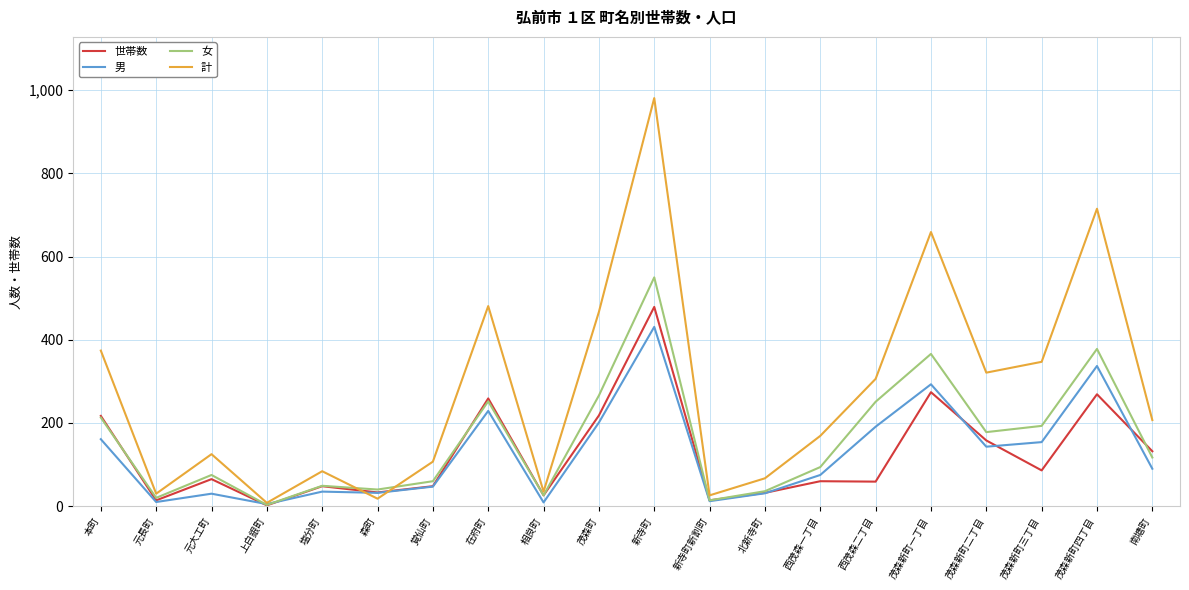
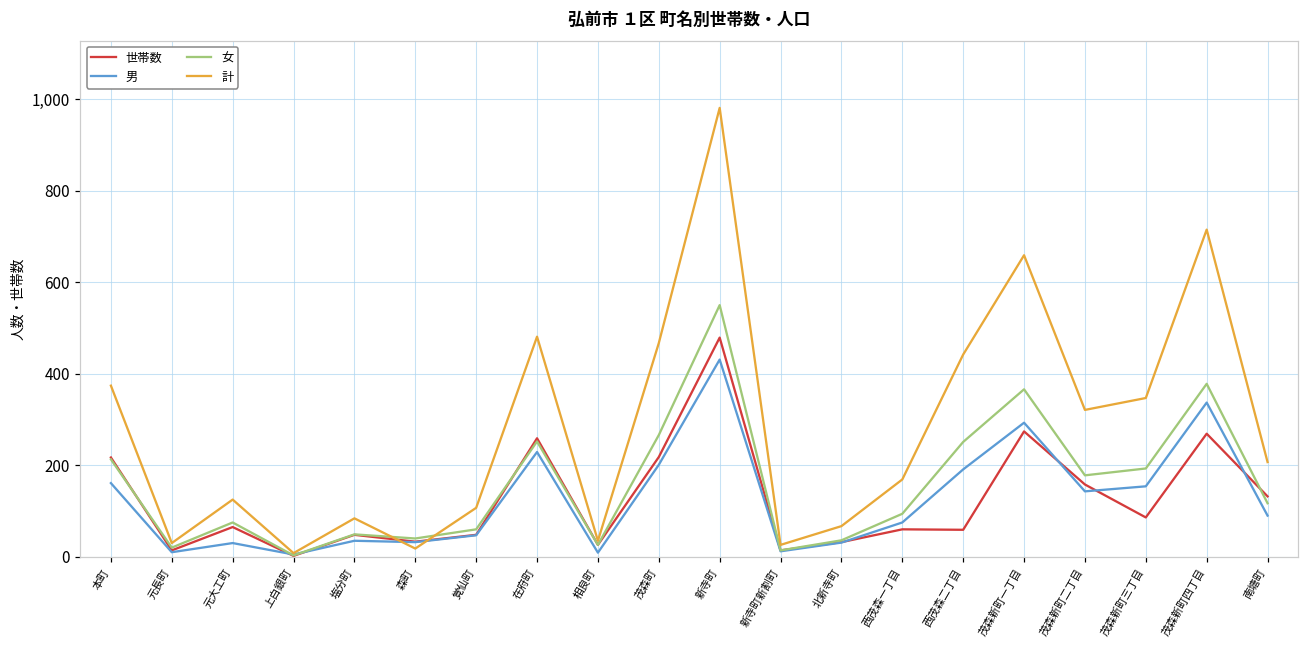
計, 西茂森二丁目: 310 -> 440
